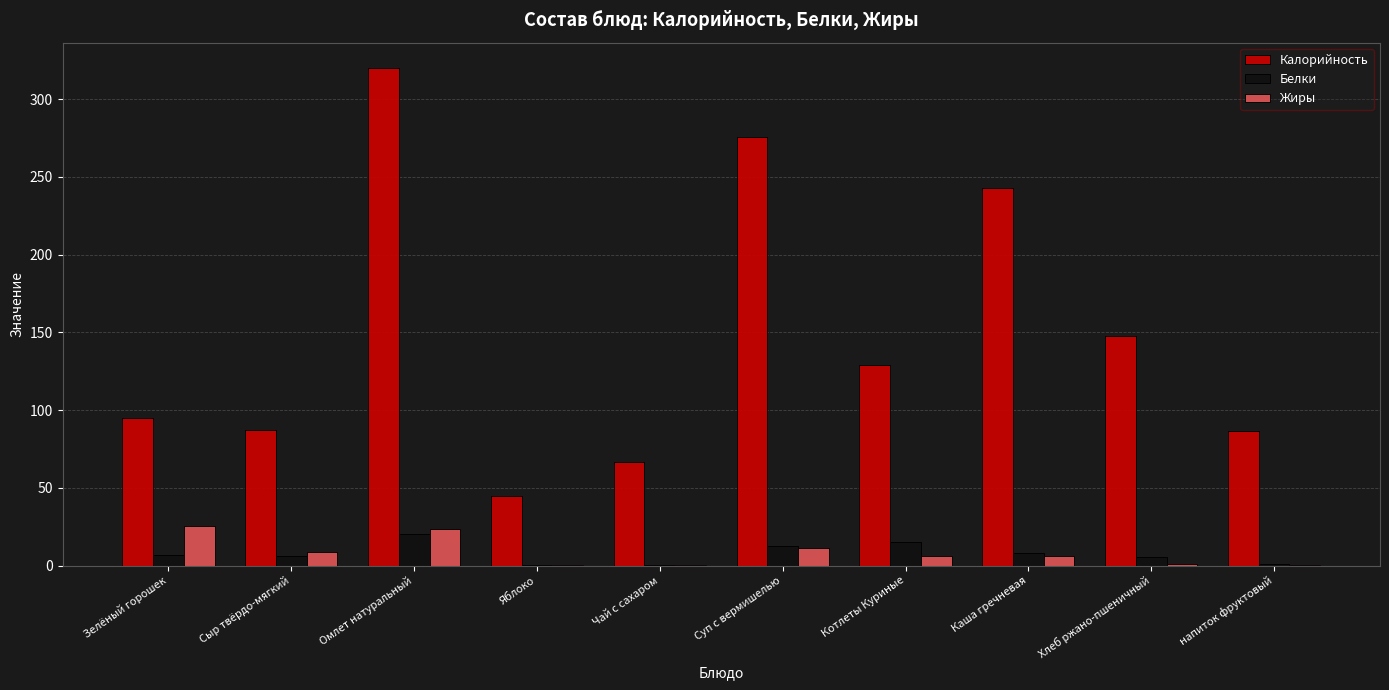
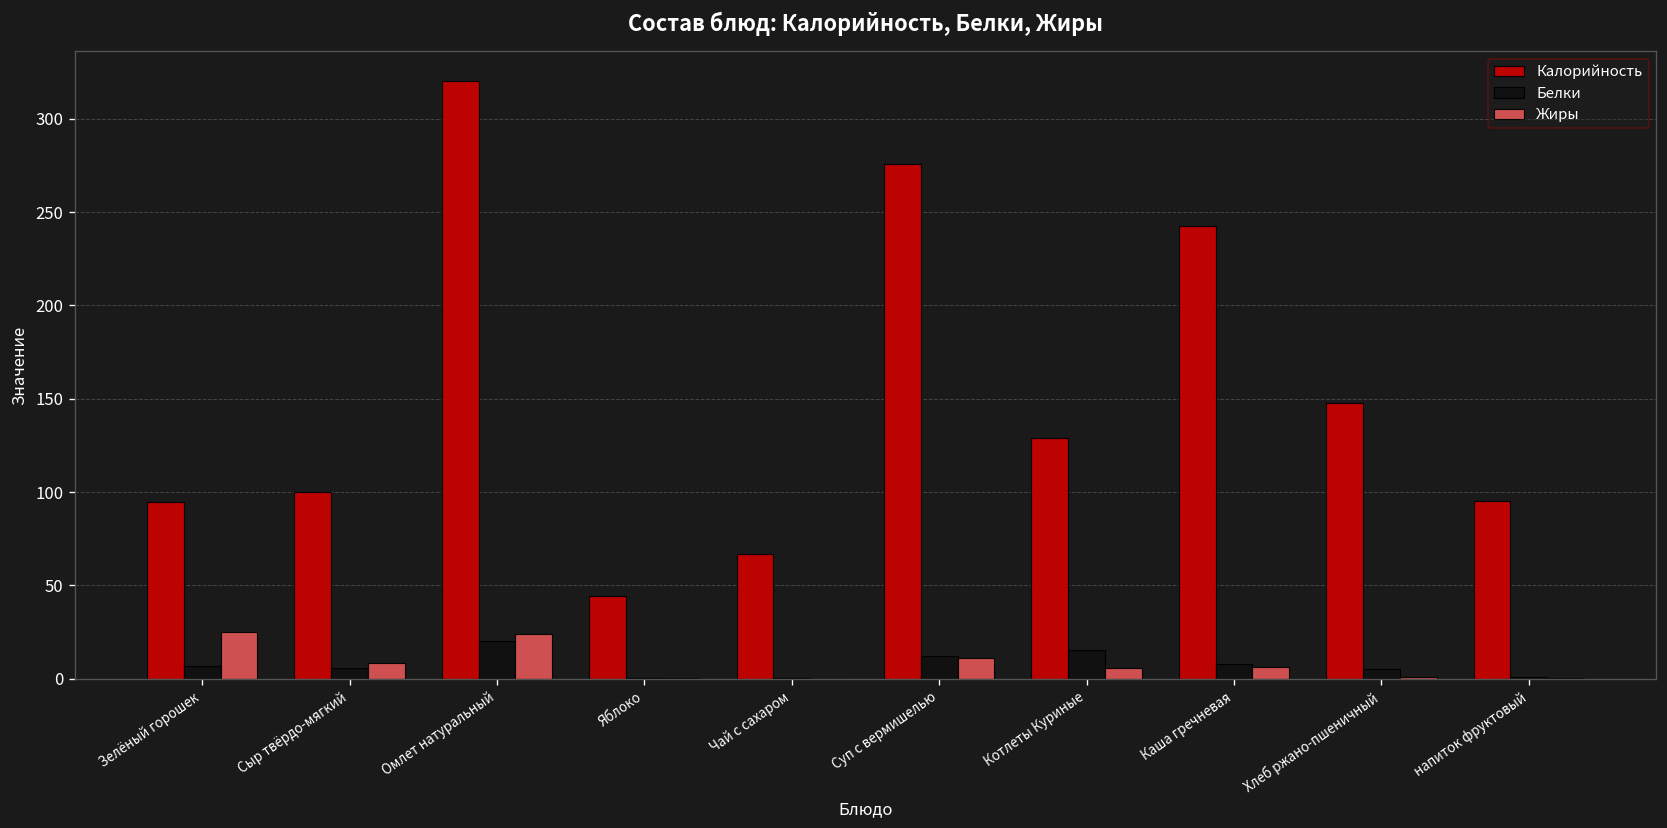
Калорийность, Сыр твёрдо-мягкий: 87 -> 100
Калорийность, напиток фруктовый: 87 -> 95
